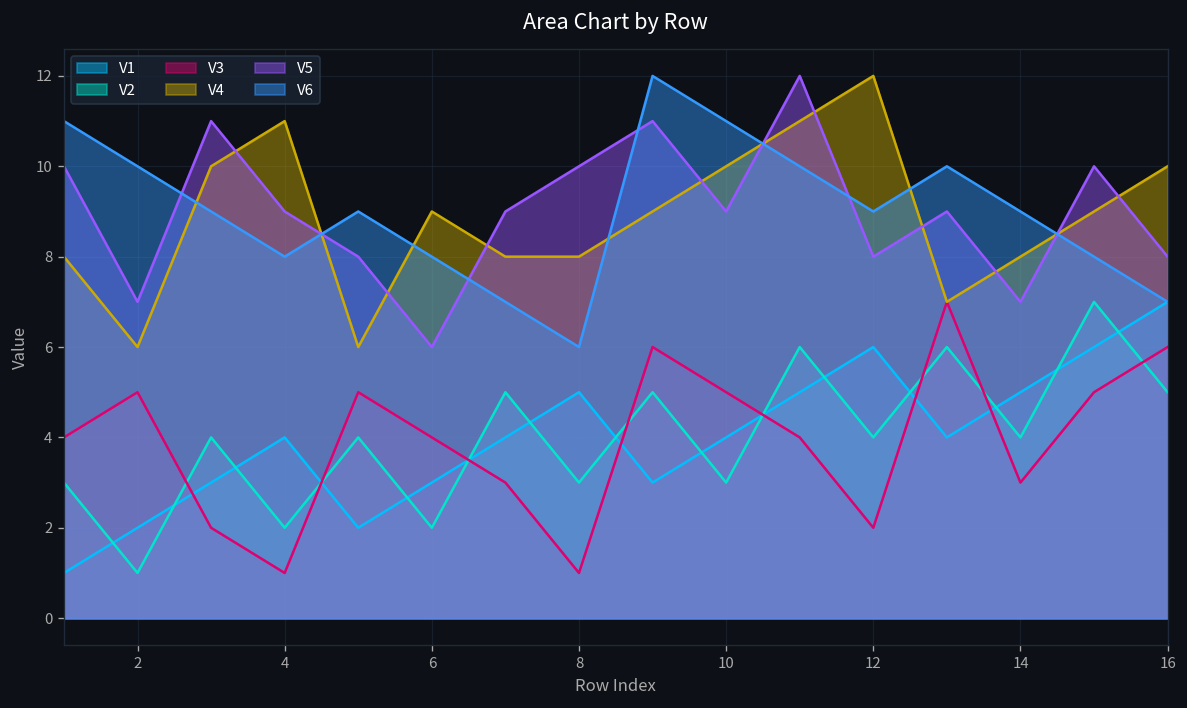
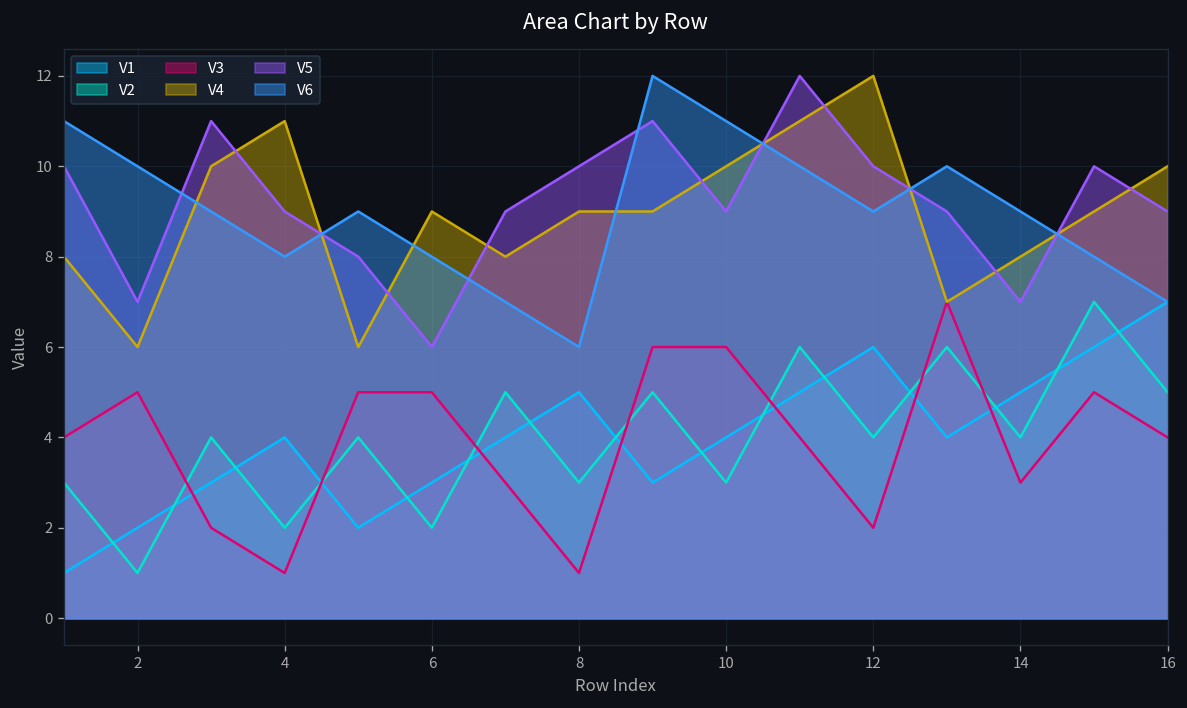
V3, 6: 4 -> 5
V4, 8: 8 -> 9
V3, 10: 5 -> 6
V5, 12: 8 -> 10
V3, 16: 6 -> 4
V5, 16: 8 -> 9
